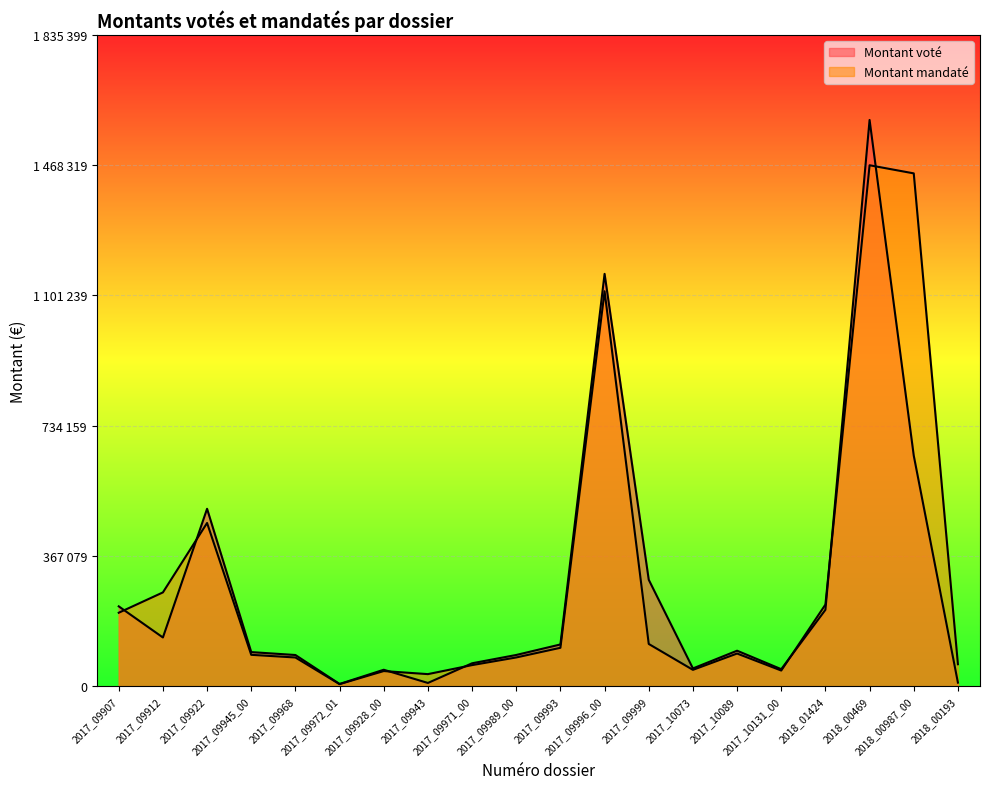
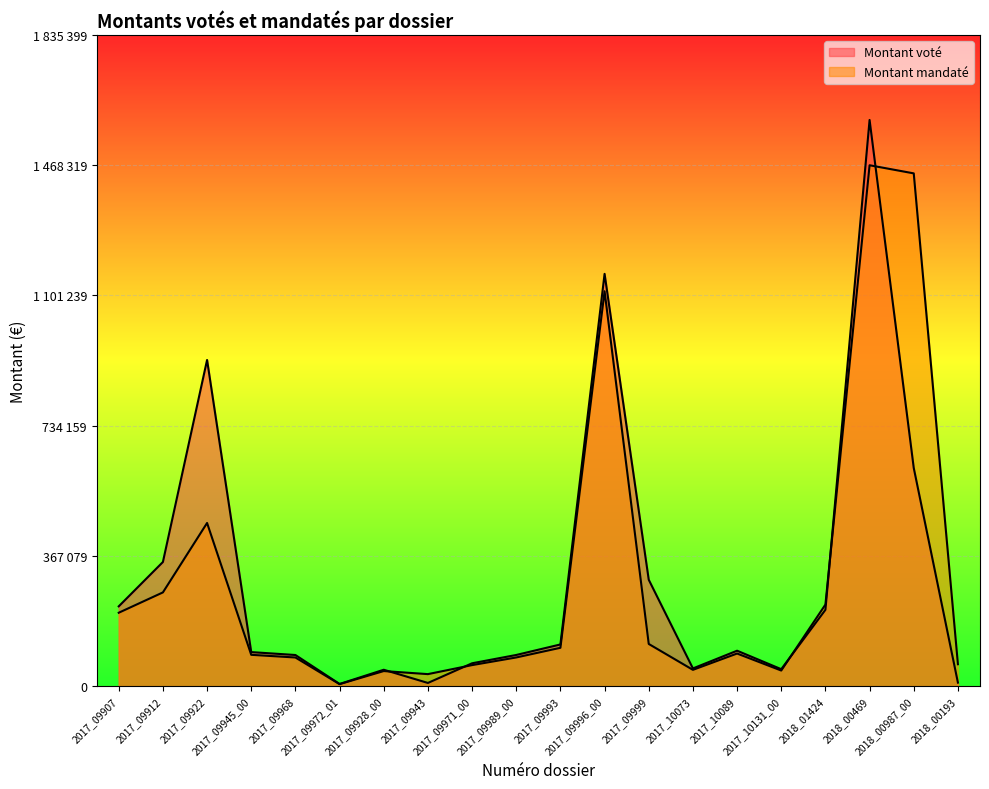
Montant voté, 2017_09912: 140000 -> 350000
Montant voté, 2017_09922: 500000 -> 920000
Montant voté, 2018_00987_00: 650000 -> 620000
